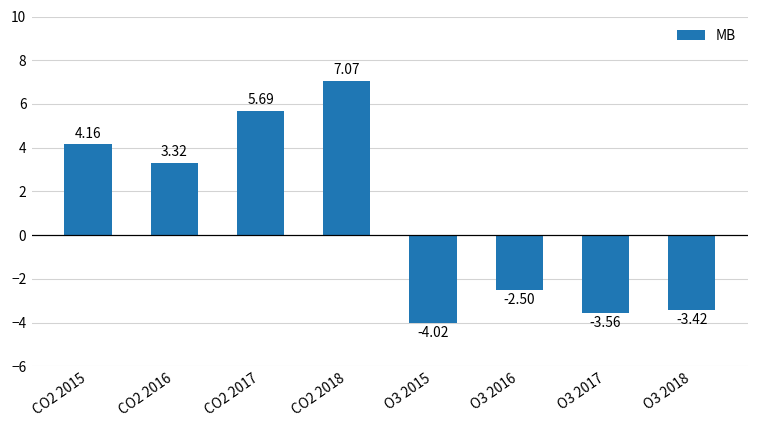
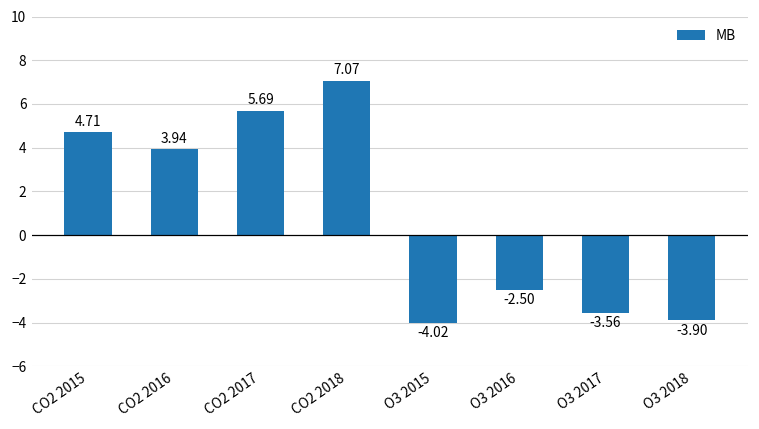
CO2 2015: 4.16 -> 4.71
CO2 2016: 3.32 -> 3.94
O3 2018: -3.42 -> -3.90
